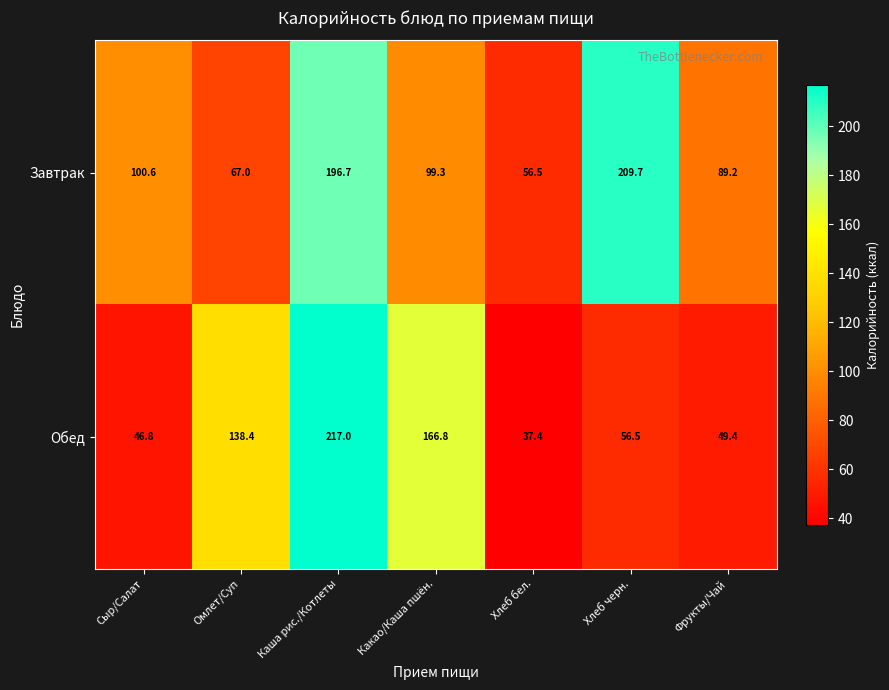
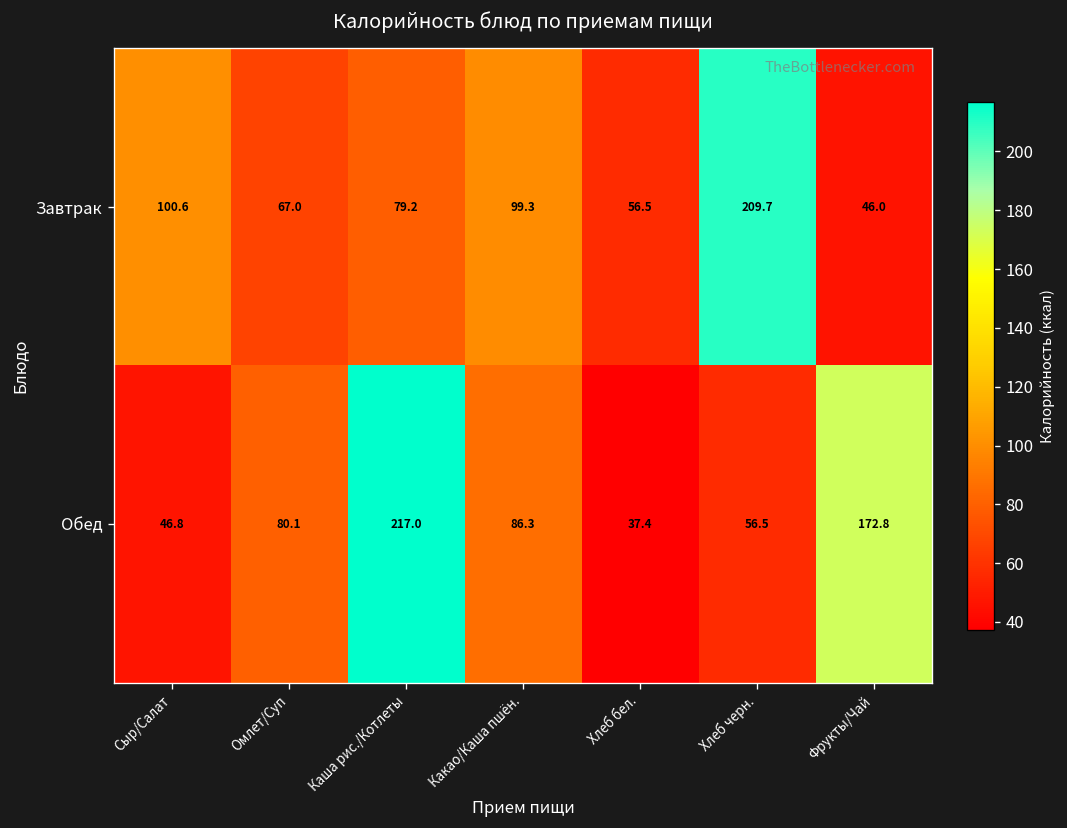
Завтрак, Каша рис./Котлеты: 196.7 -> 79.2
Завтрак, Фрукты/Чай: 89.2 -> 46.0
Обед, Омлет/Суп: 138.4 -> 80.1
Обед, Какао/Каша пшён.: 166.8 -> 86.3
Обед, Фрукты/Чай: 49.4 -> 172.8
